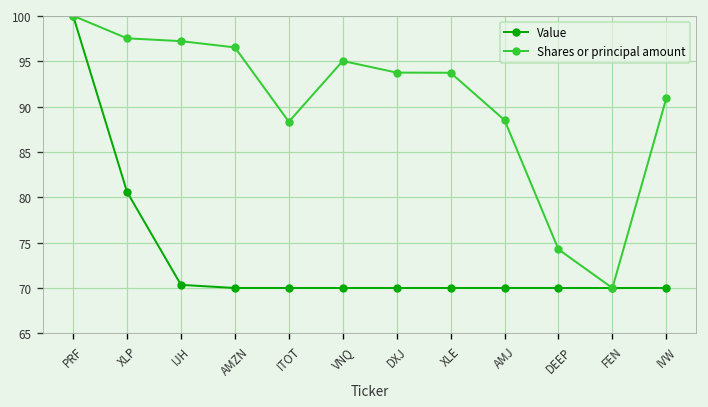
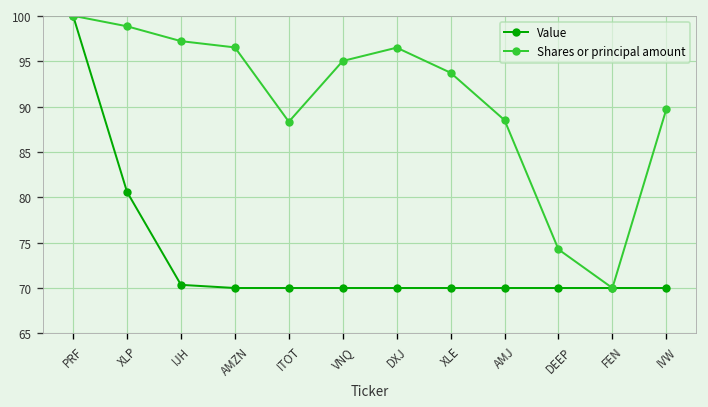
Shares or principal amount, XLP: 98 -> 99
Shares or principal amount, DXJ: 94 -> 96
Shares or principal amount, IVW: 91 -> 90
